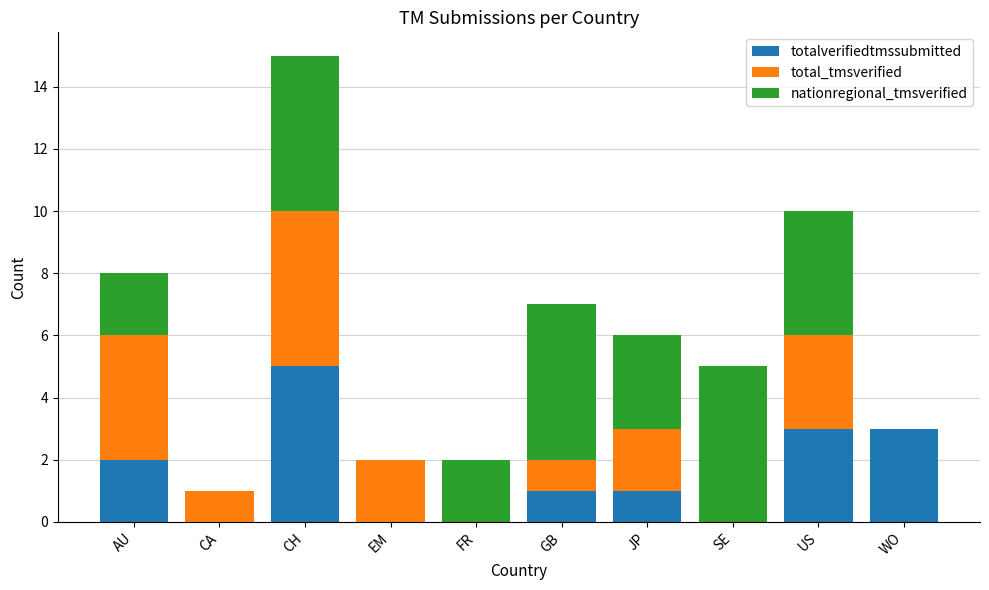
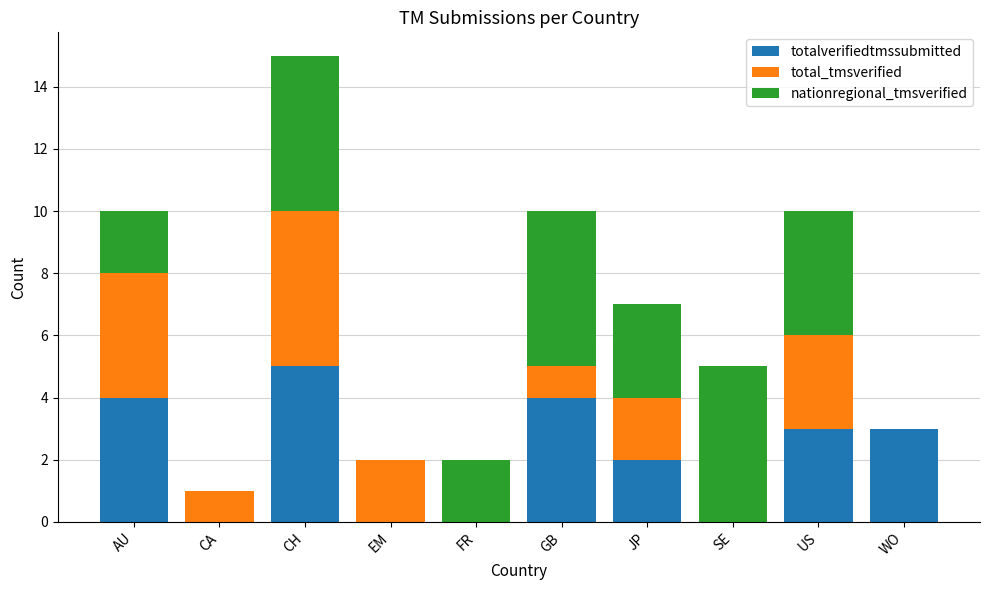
totalverifiedtmssubmitted, AU: 2 -> 4
totalverifiedtmssubmitted, GB: 1 -> 4
totalverifiedtmssubmitted, JP: 1 -> 2
